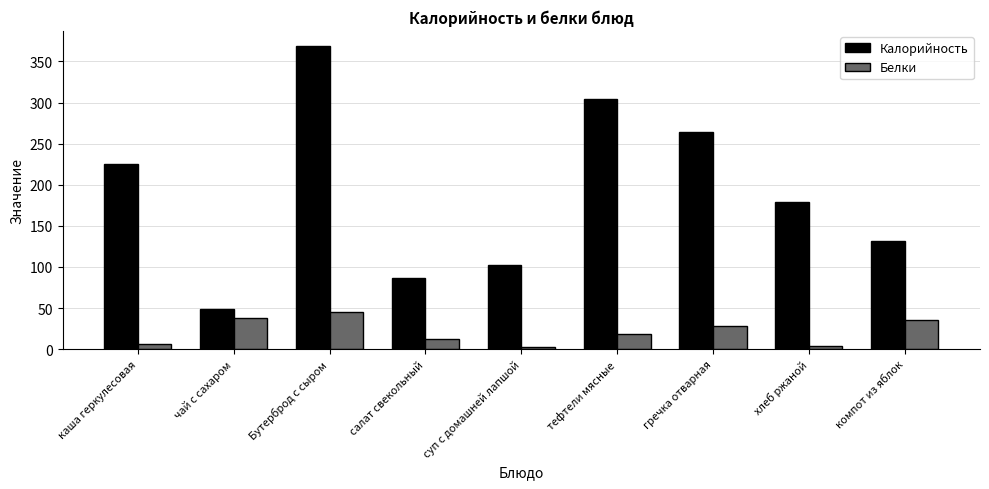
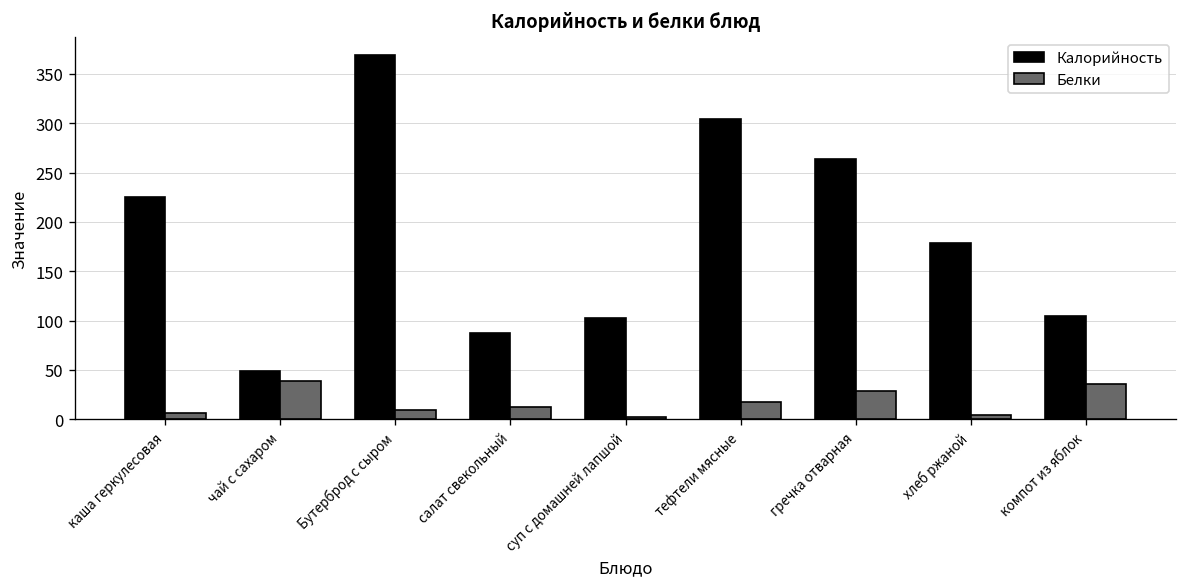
Белки, Бутерброд с сыром: 50 -> 10
Калорийность, компот из яблок: 130 -> 100
